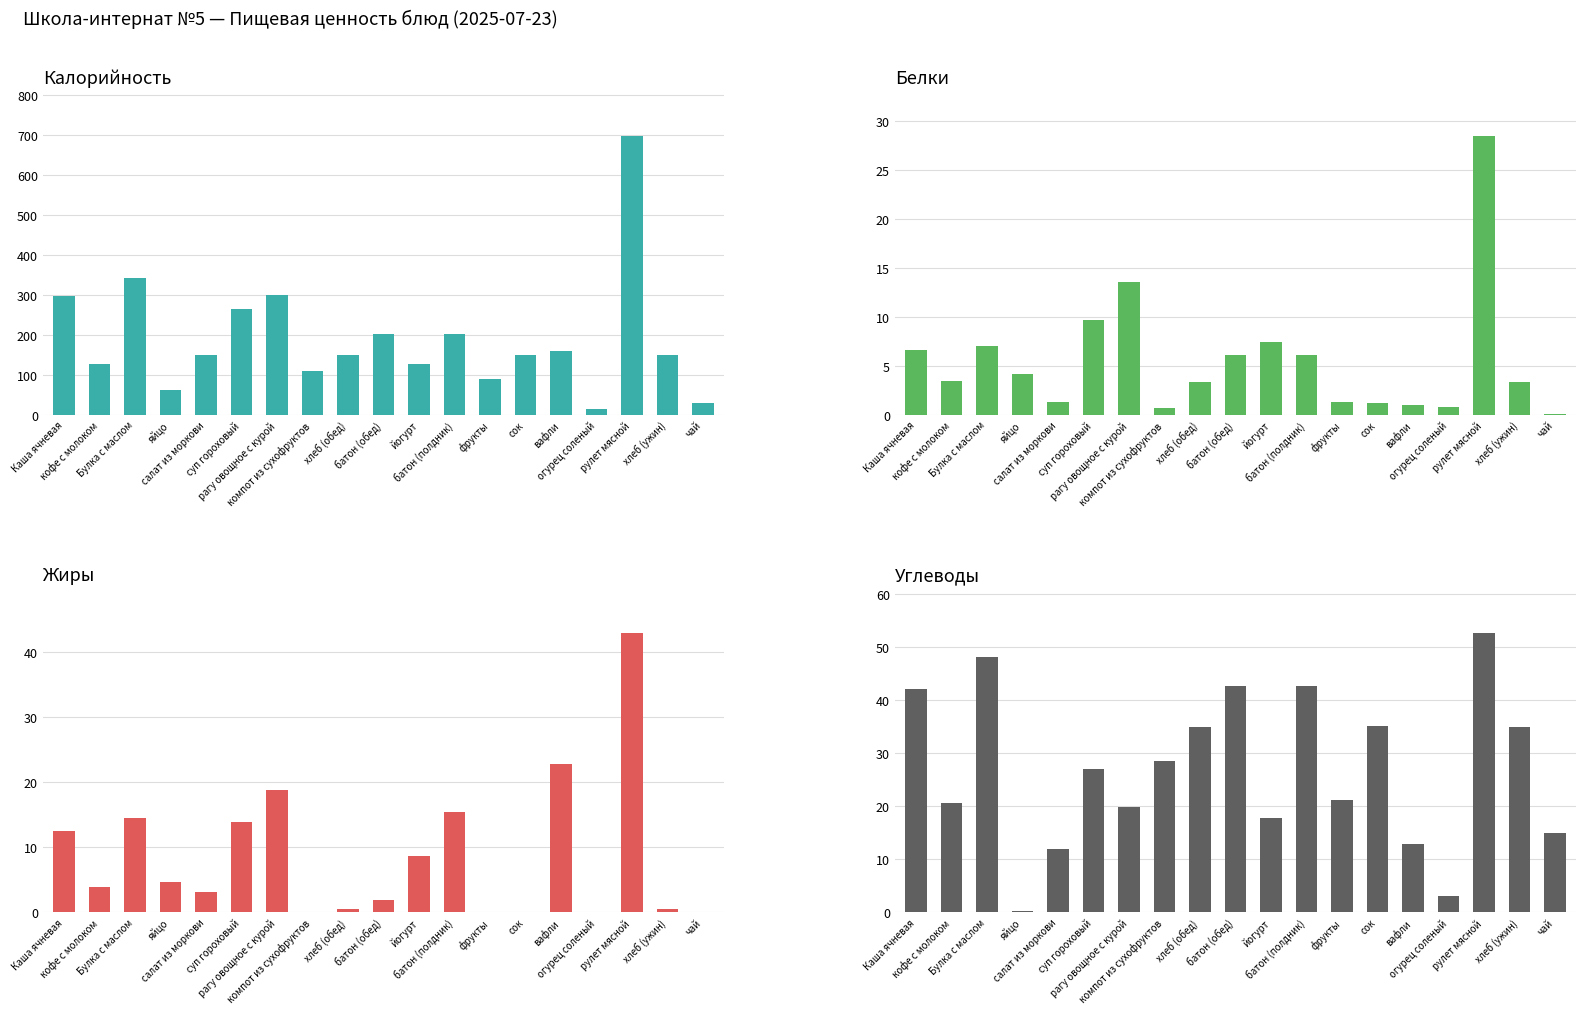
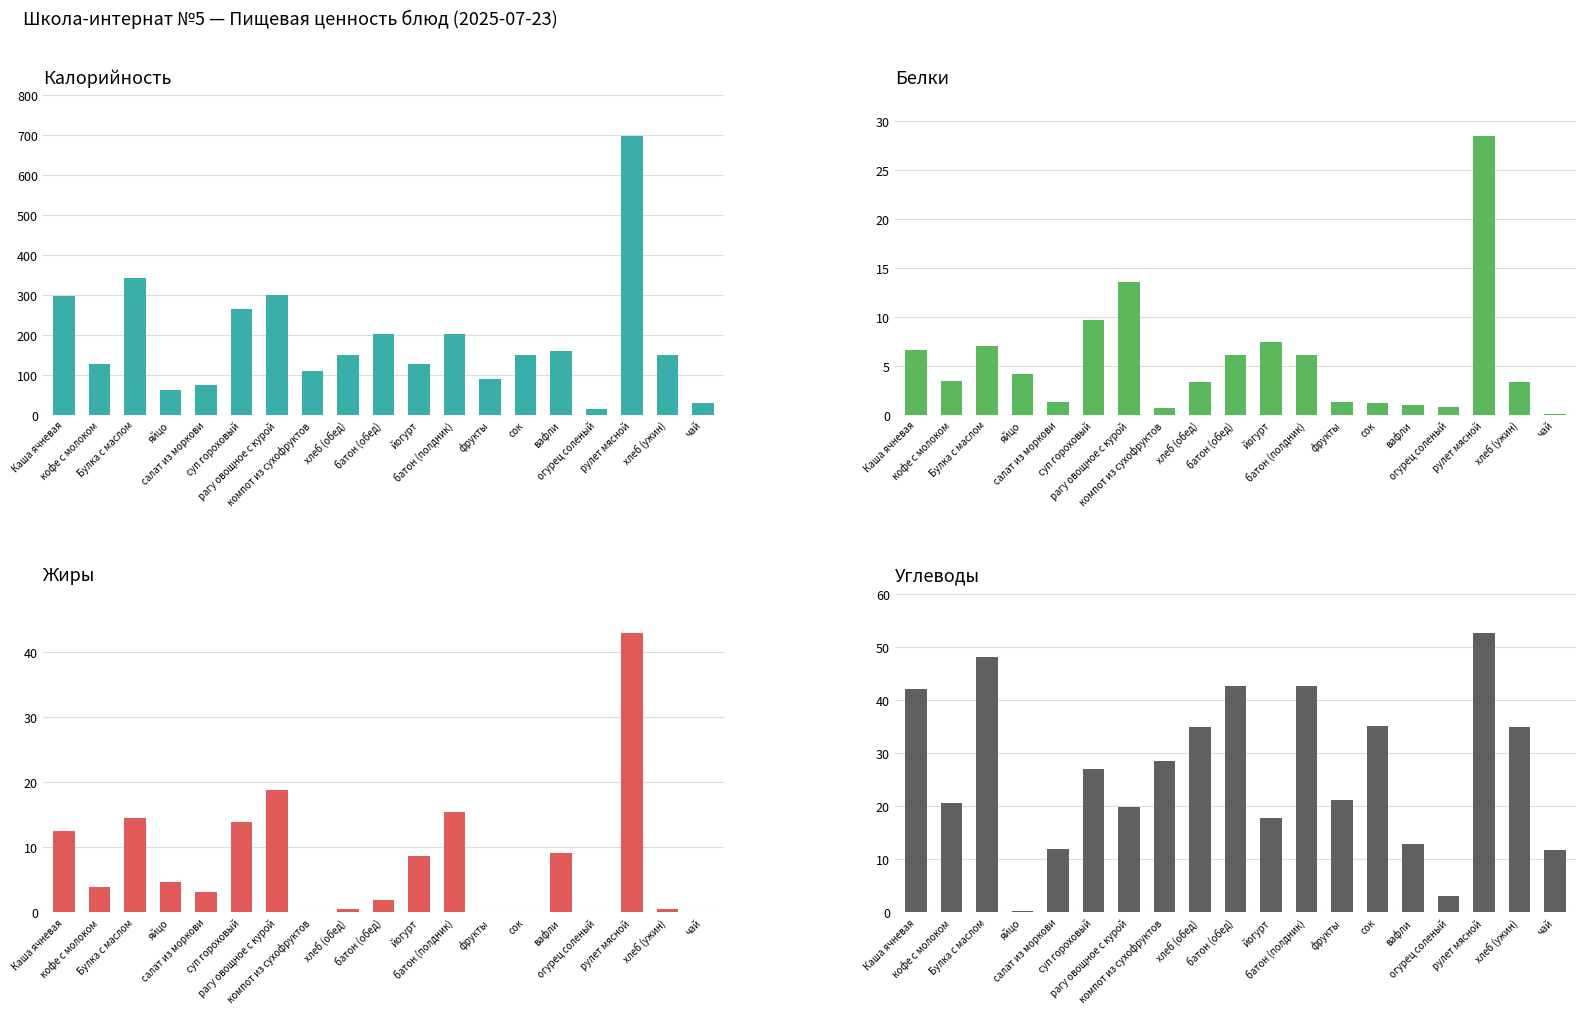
Калорийность, салат из моркови: 150 -> 80
Жиры, вафли: 23 -> 9
Углеводы, чай: 15 -> 12
